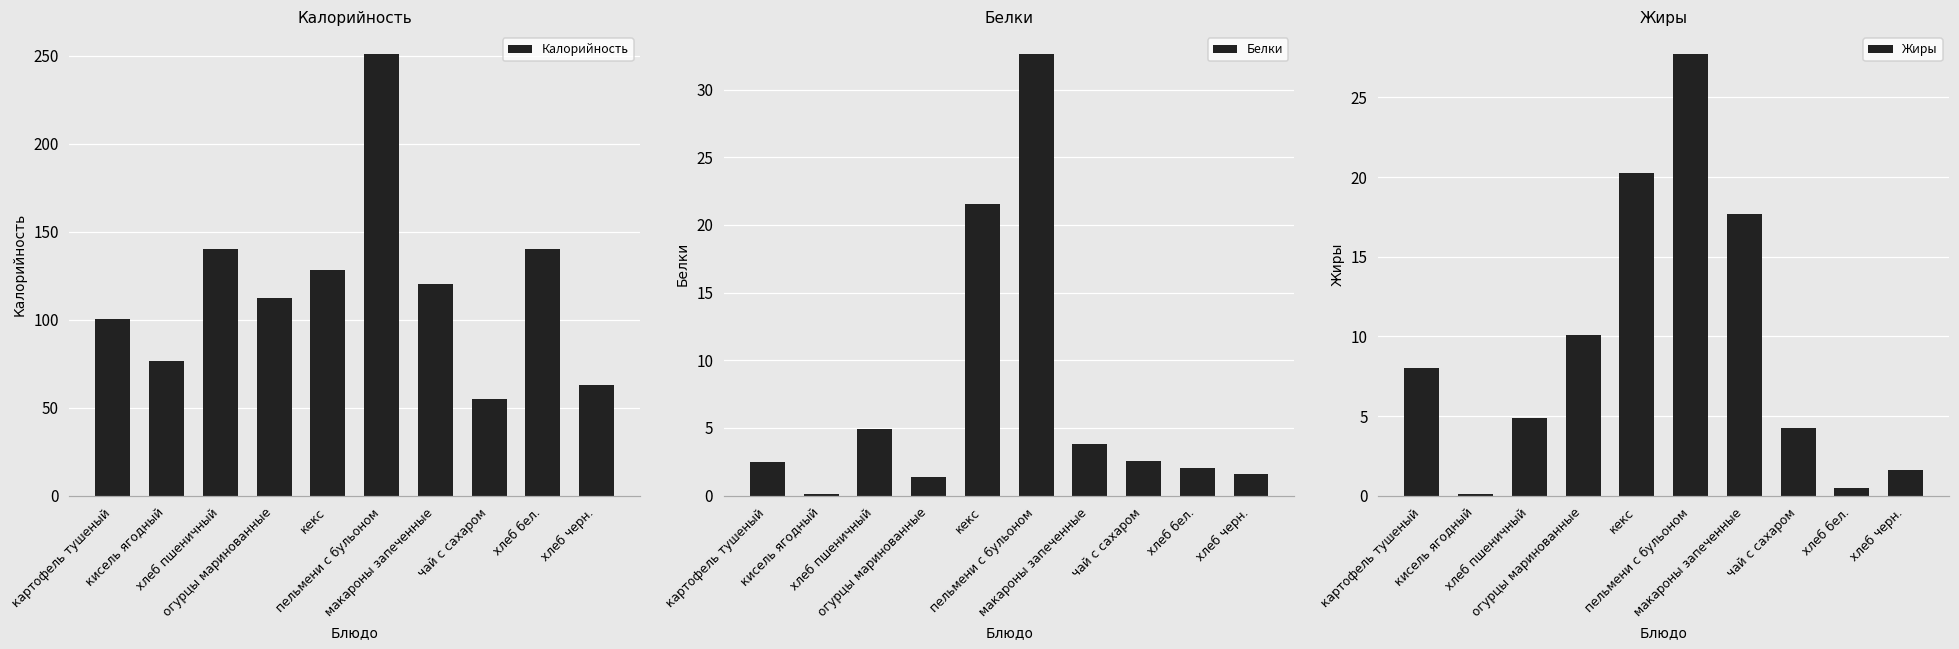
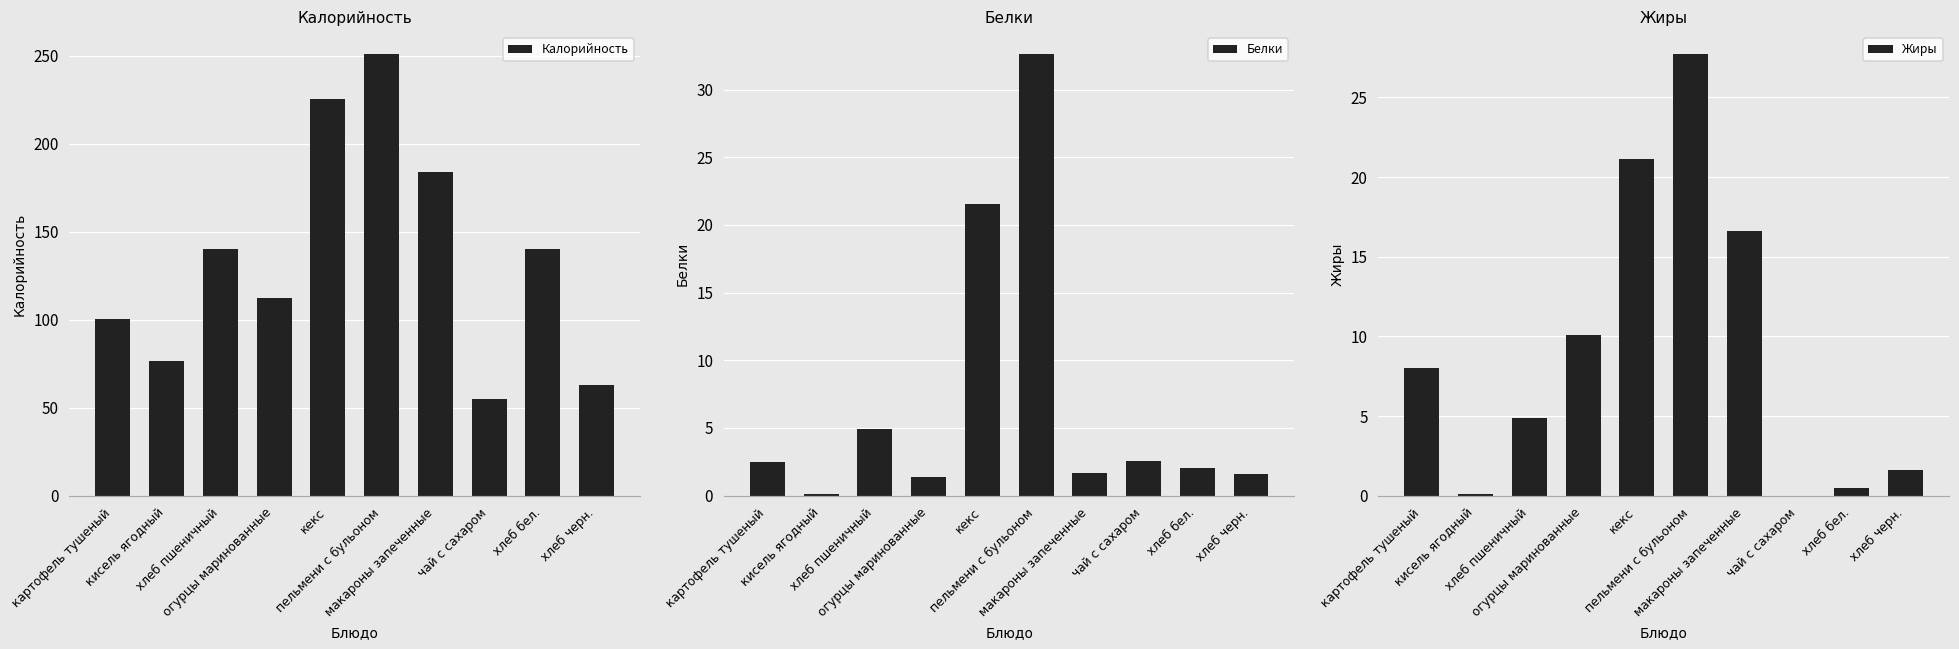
Калорийность, кекс: 128 -> 225
Калорийность, макароны запеченные: 120 -> 184
Белки, макароны запеченные: 3.8 -> 1.7
Жиры, кекс: 20.3 -> 21.2
Жиры, макароны запеченные: 17.7 -> 16.6
Жиры, чай с сахаром: 4.2 -> 0.0
